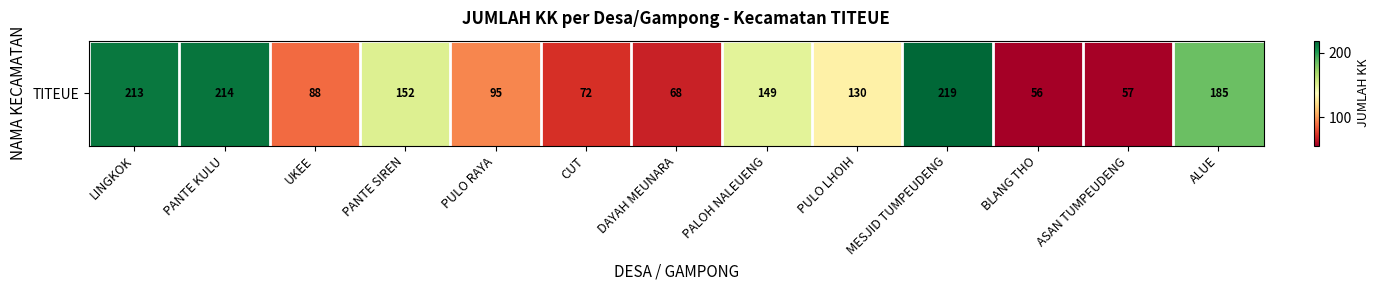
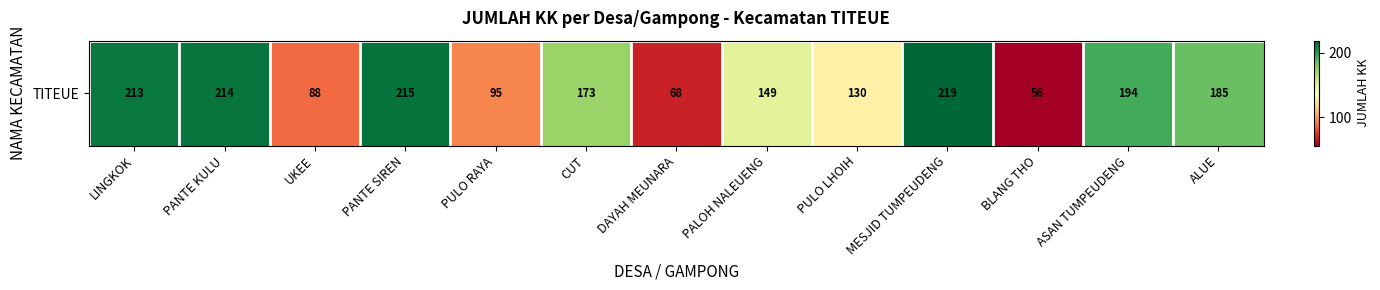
TITEUE, PANTE SIREN: 152 -> 215
TITEUE, CUT: 72 -> 173
TITEUE, ASAN TUMPEUDENG: 57 -> 194
